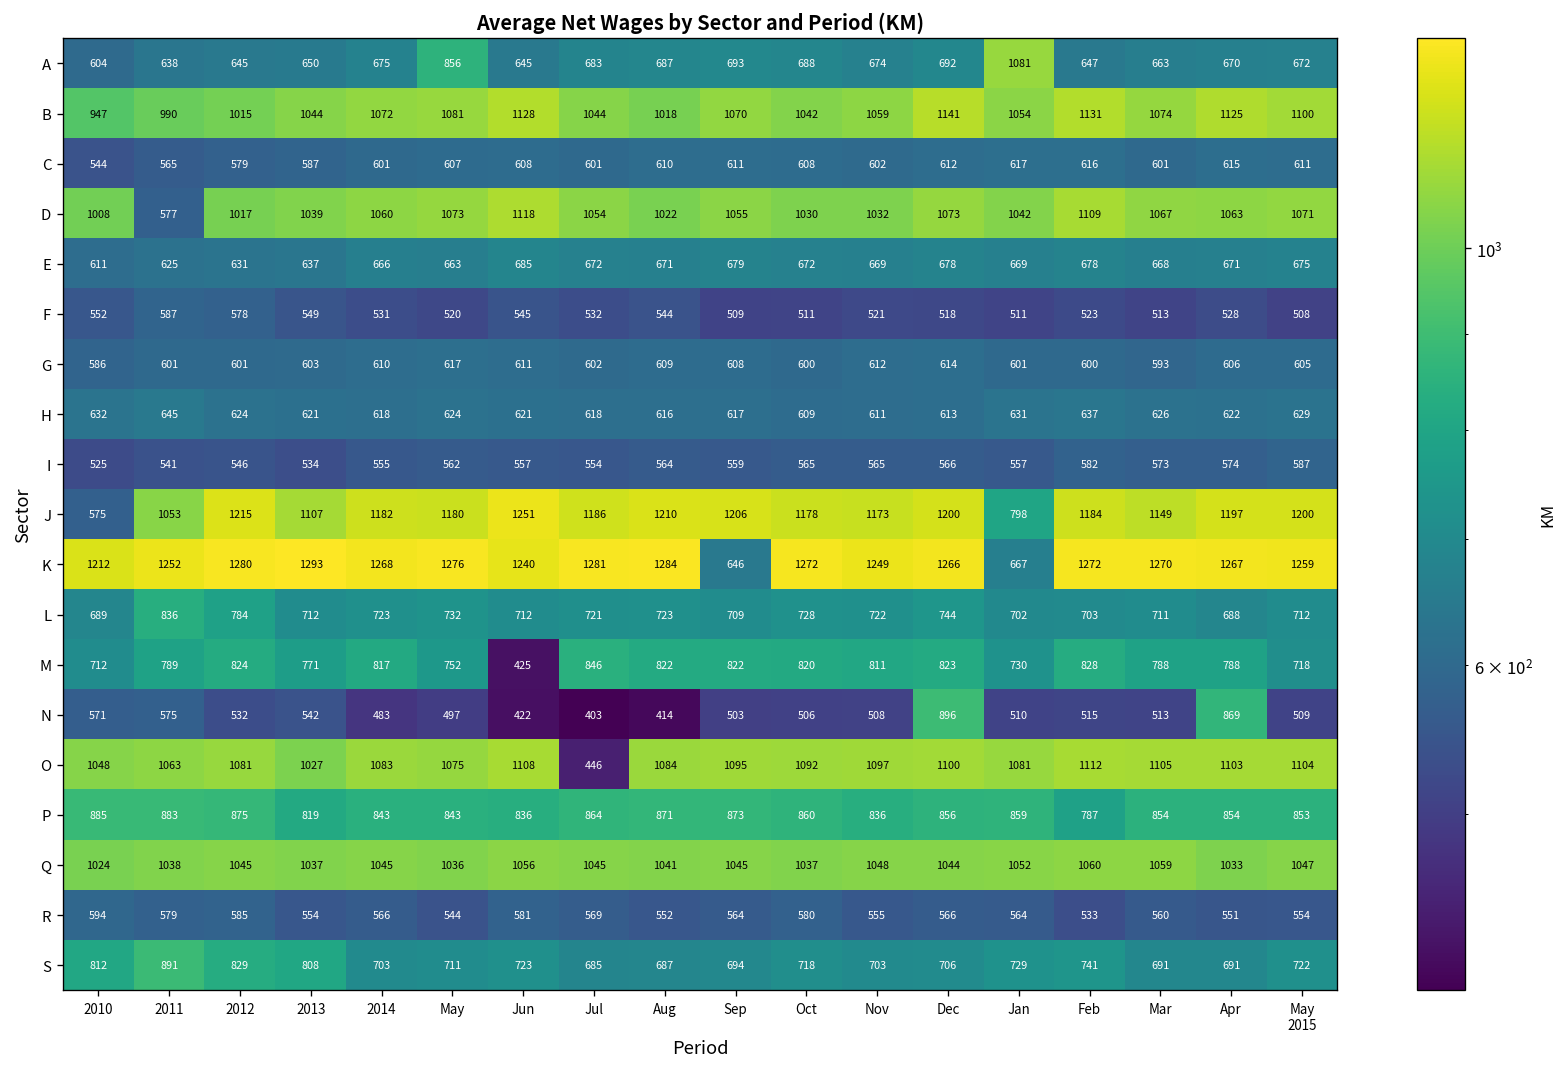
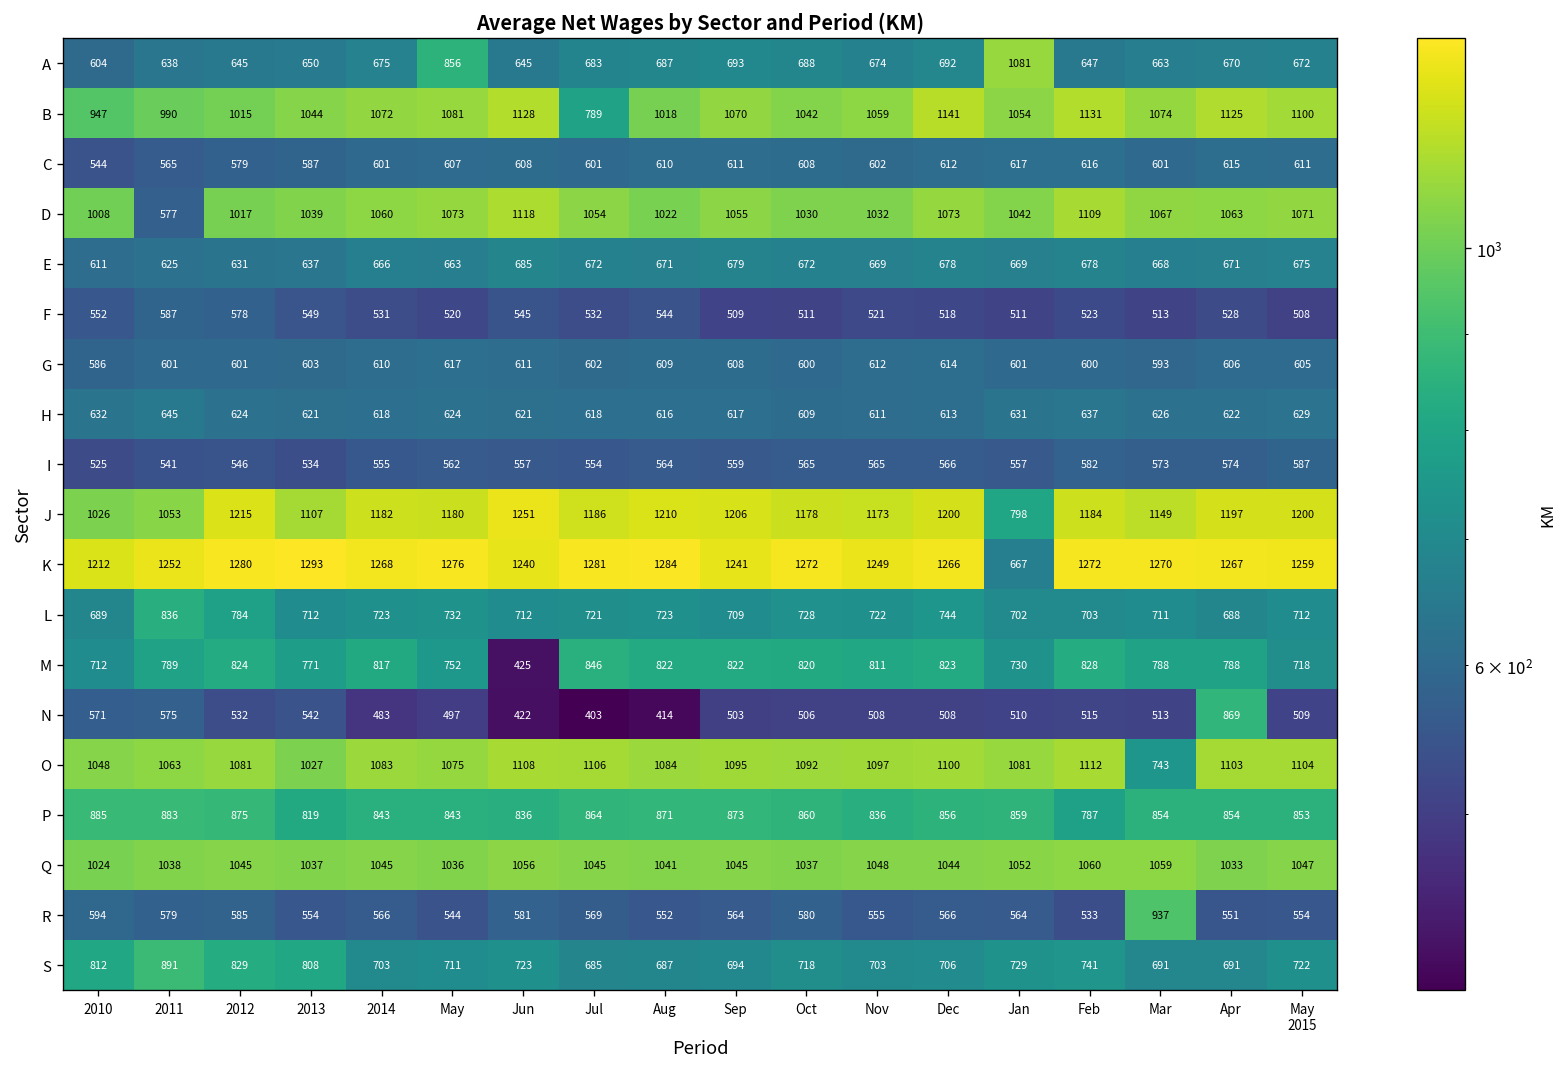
B, Jul: 1044 -> 789
J, 2010: 575 -> 1026
K, Sep: 646 -> 1241
N, Dec: 896 -> 508
O, Jul: 446 -> 1106
O, Mar: 1105 -> 743
R, Mar: 560 -> 937
